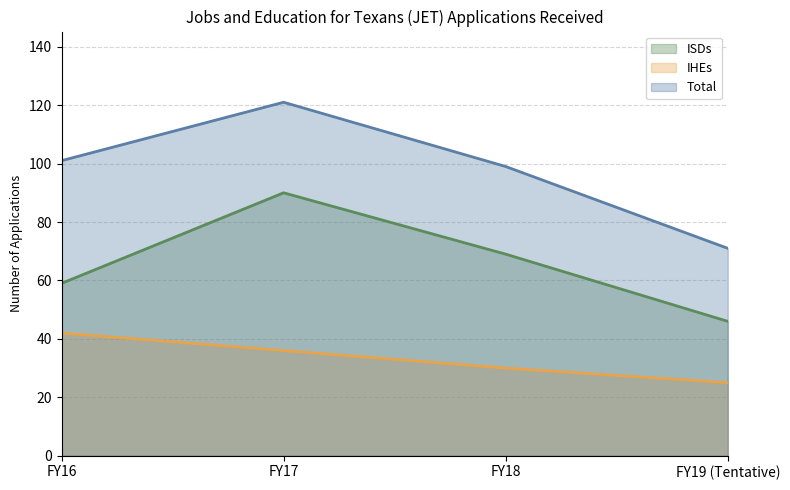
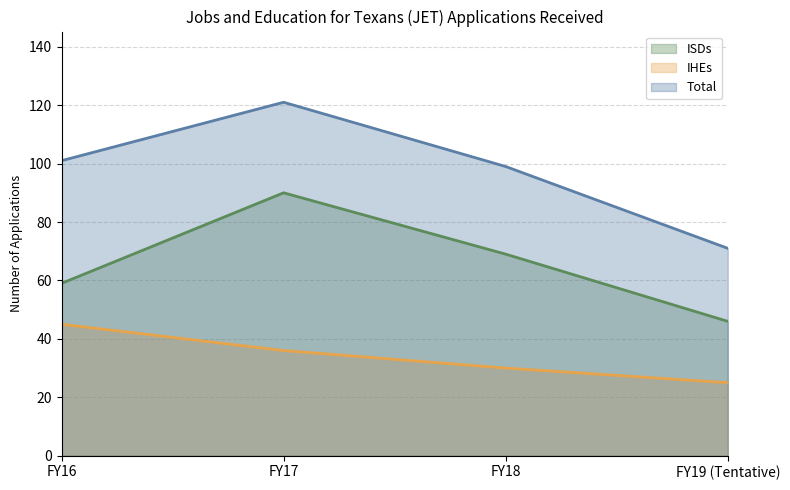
IHEs, FY16: 42 -> 45
